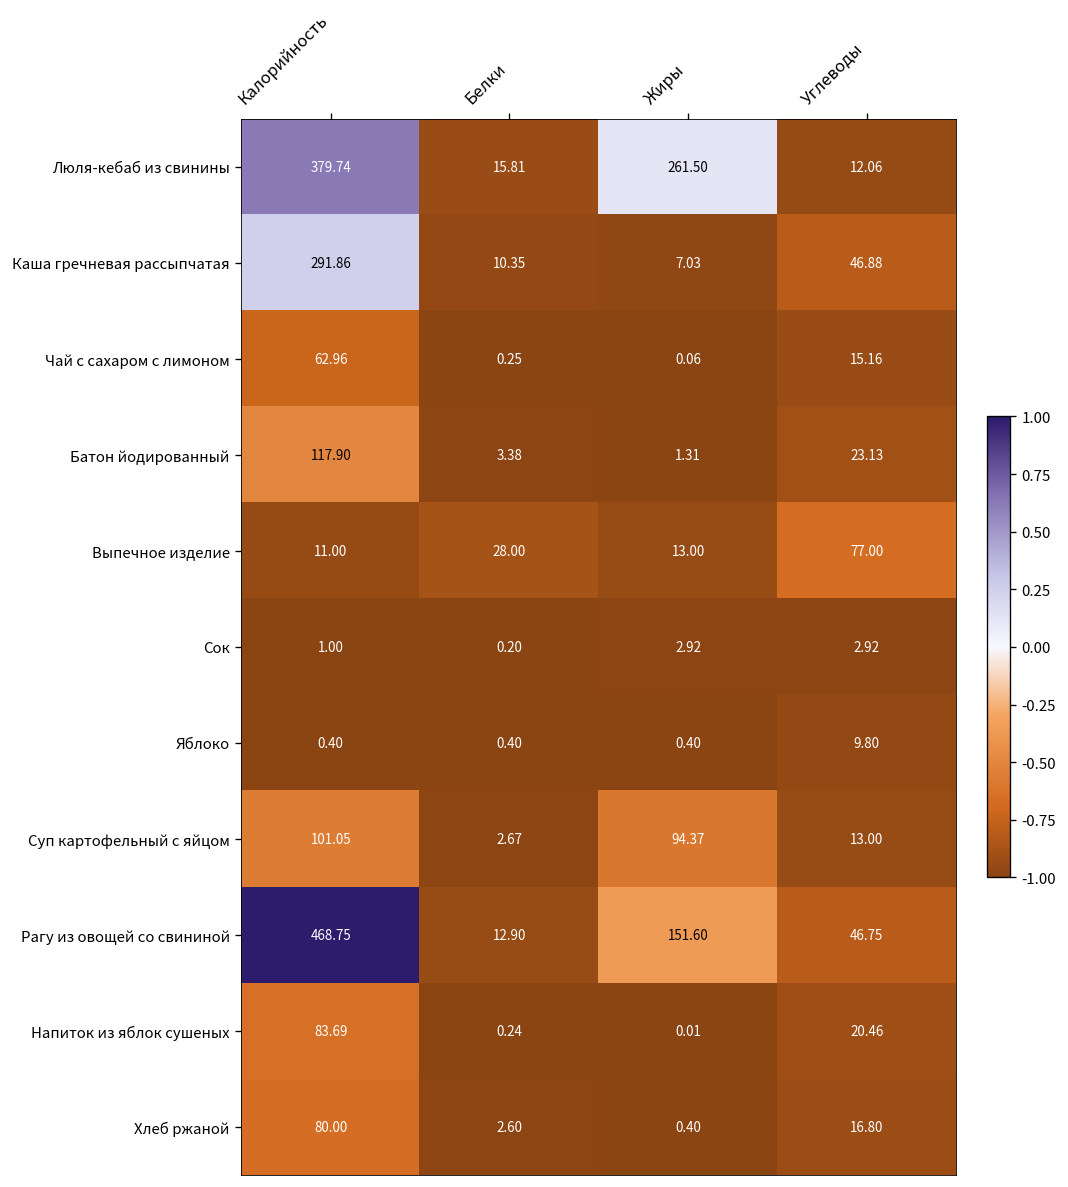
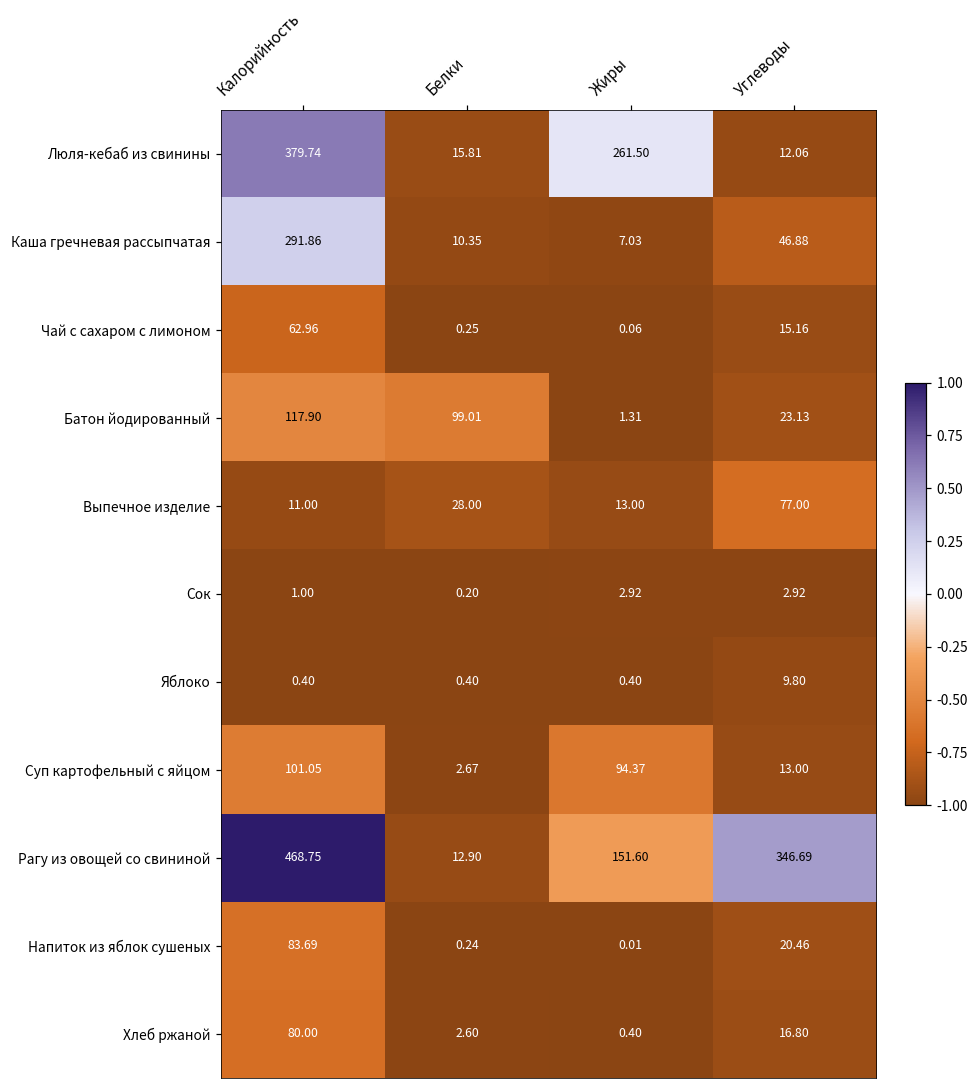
Батон йодированный, Белки: 3.38 -> 99.01
Рагу из овощей со свининой, Углеводы: 46.75 -> 346.69
